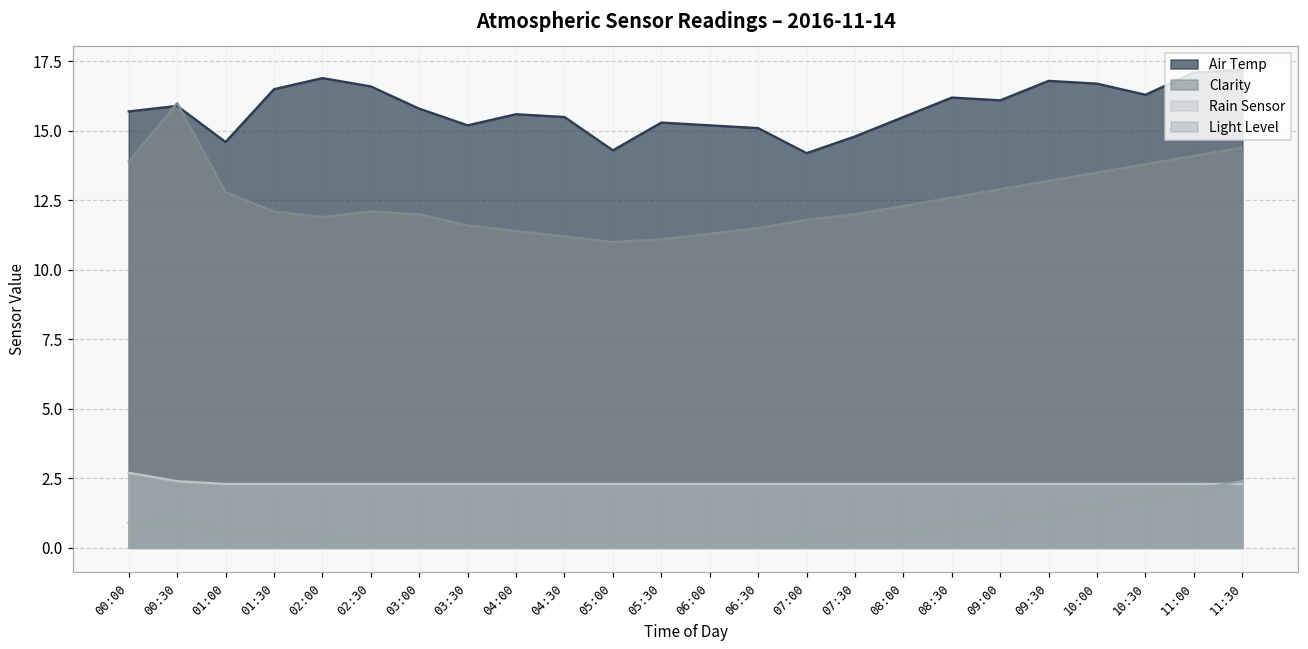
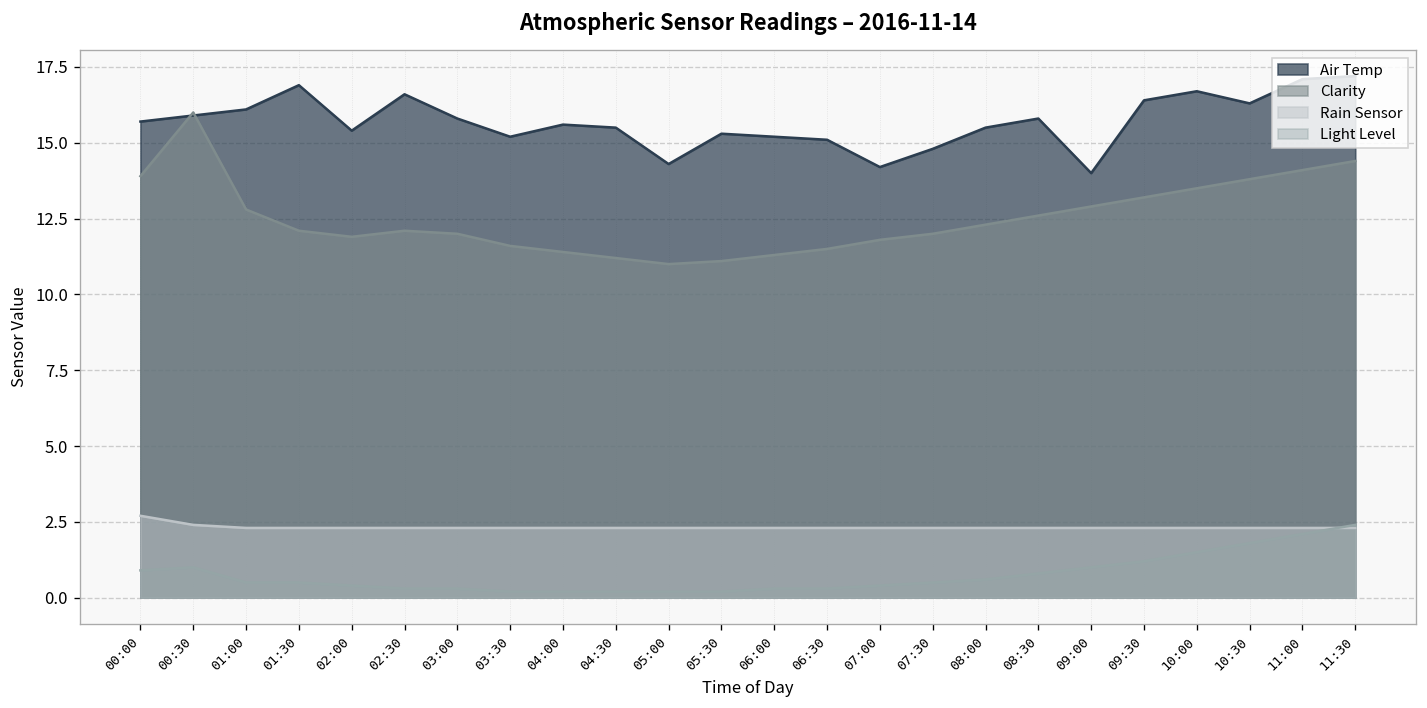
Air Temp, 01:00: 14.6 -> 16.1
Air Temp, 01:30: 16.5 -> 16.9
Air Temp, 02:00: 16.9 -> 15.4
Air Temp, 08:30: 16.2 -> 15.8
Air Temp, 09:00: 16.1 -> 14.0
Air Temp, 09:30: 16.8 -> 16.4
